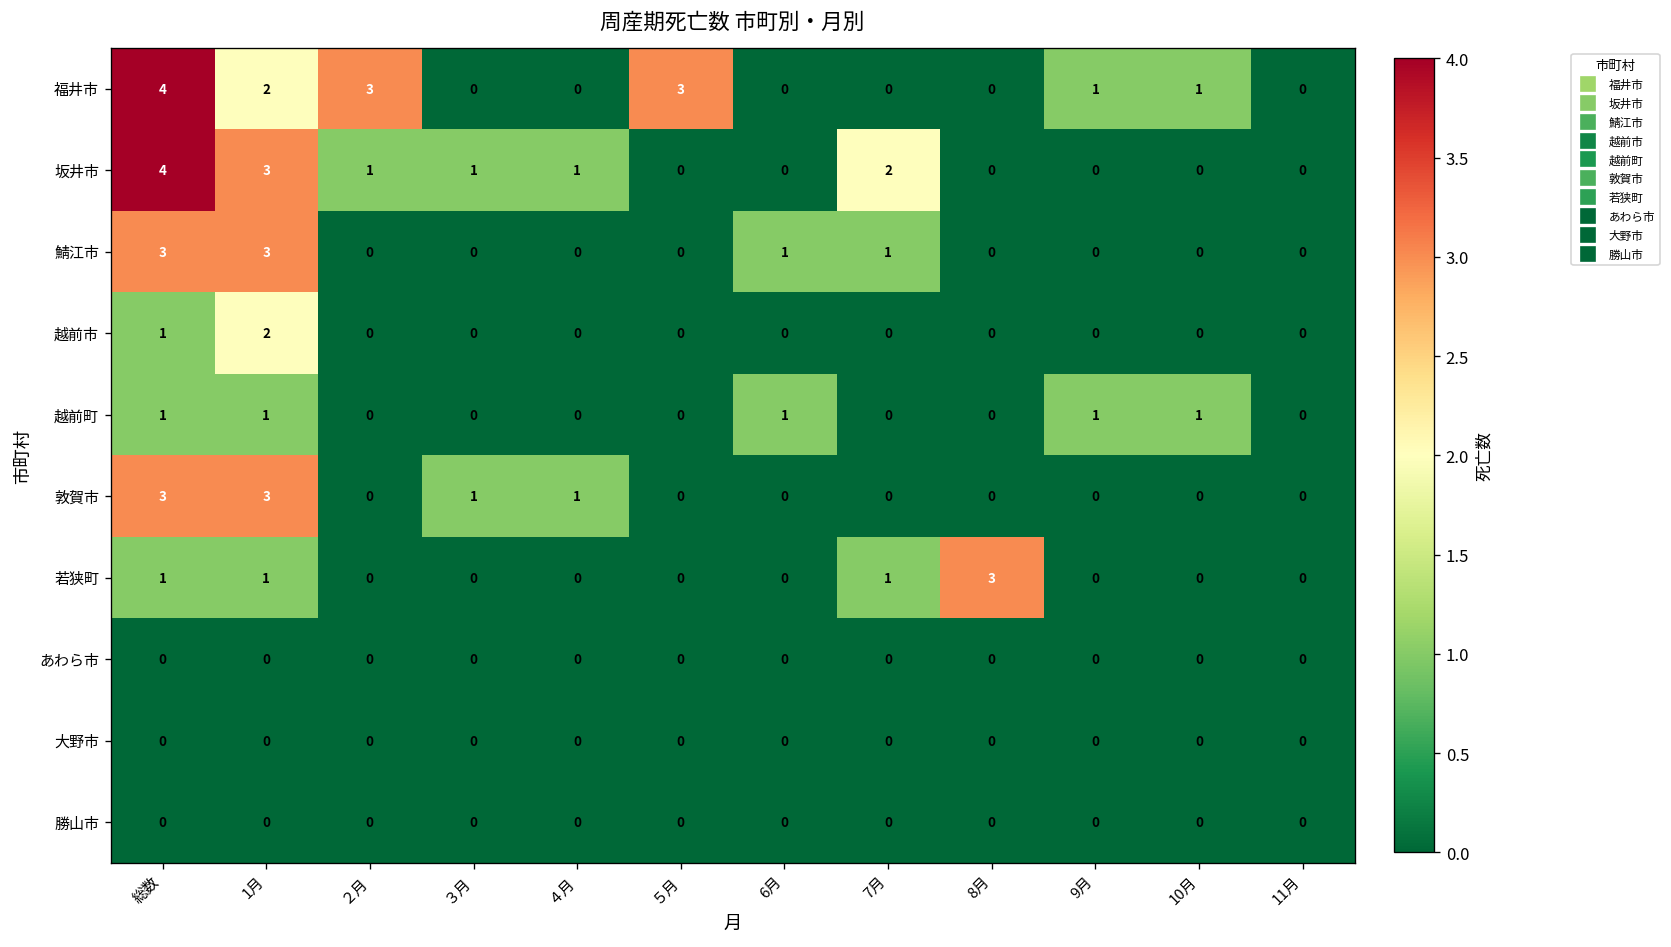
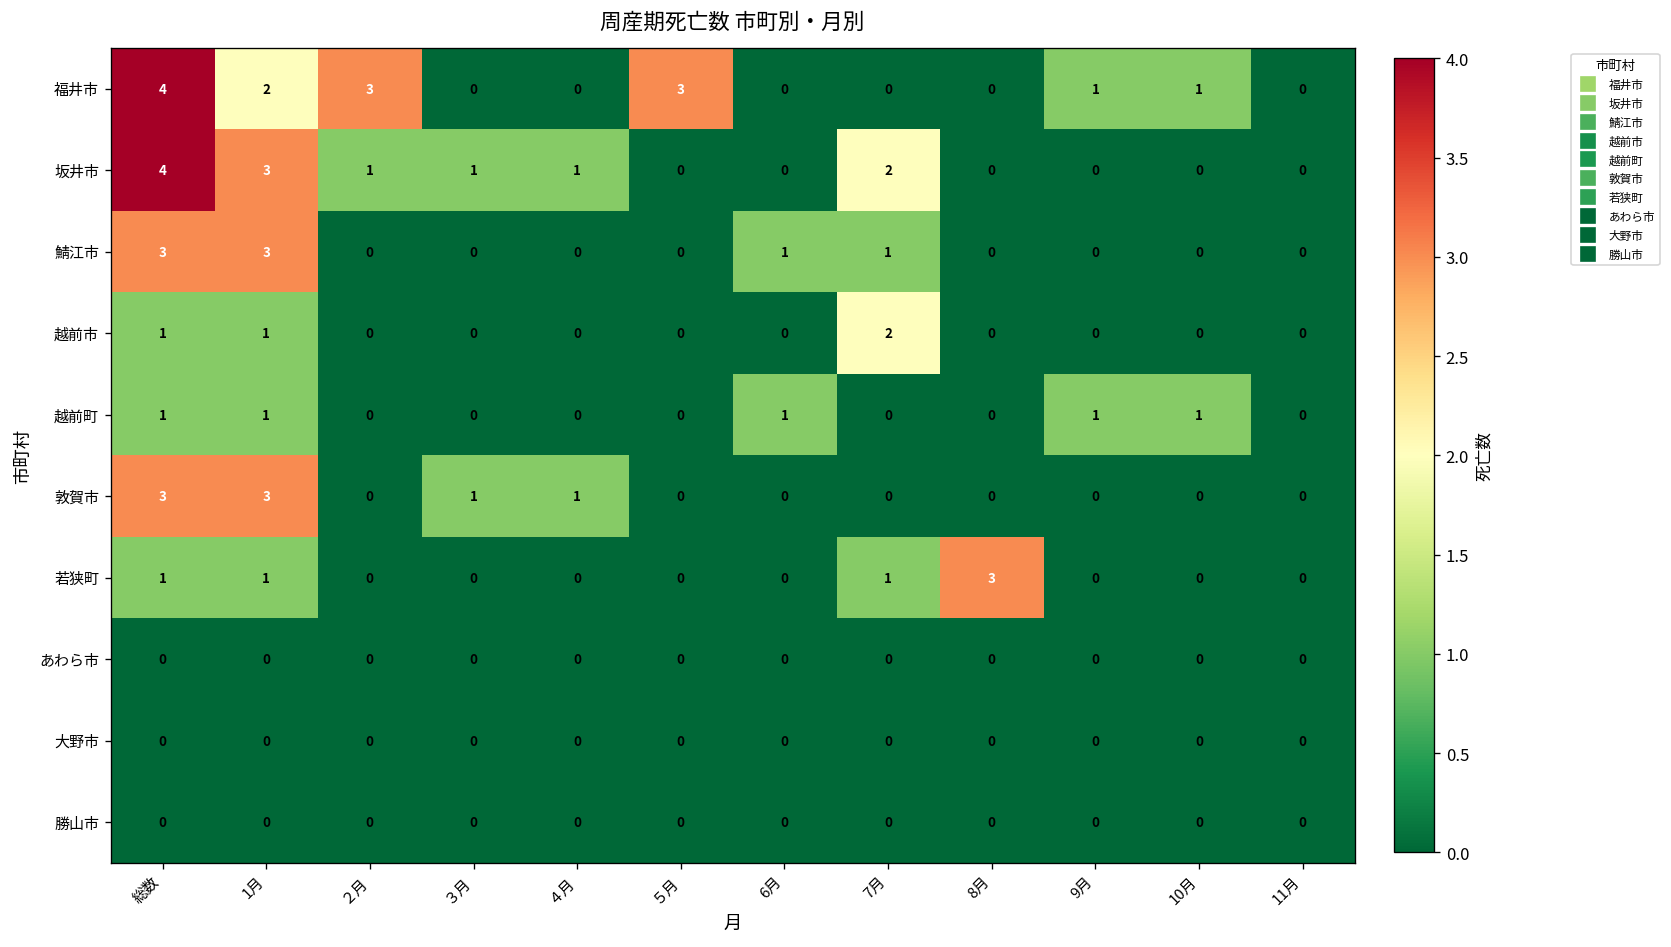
越前市, 1月: 2 -> 1
越前市, 7月: 0 -> 2
